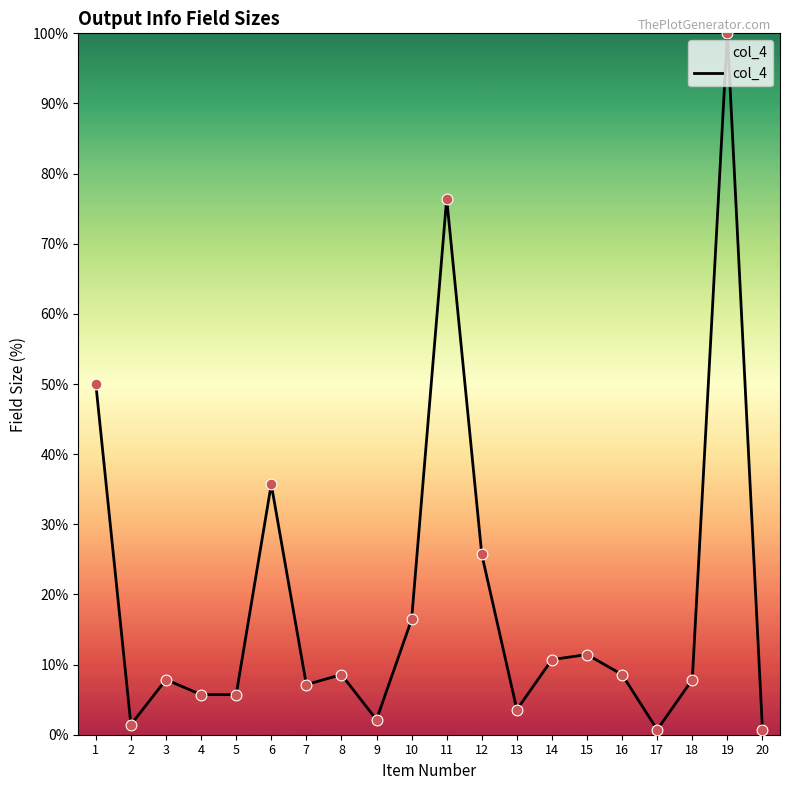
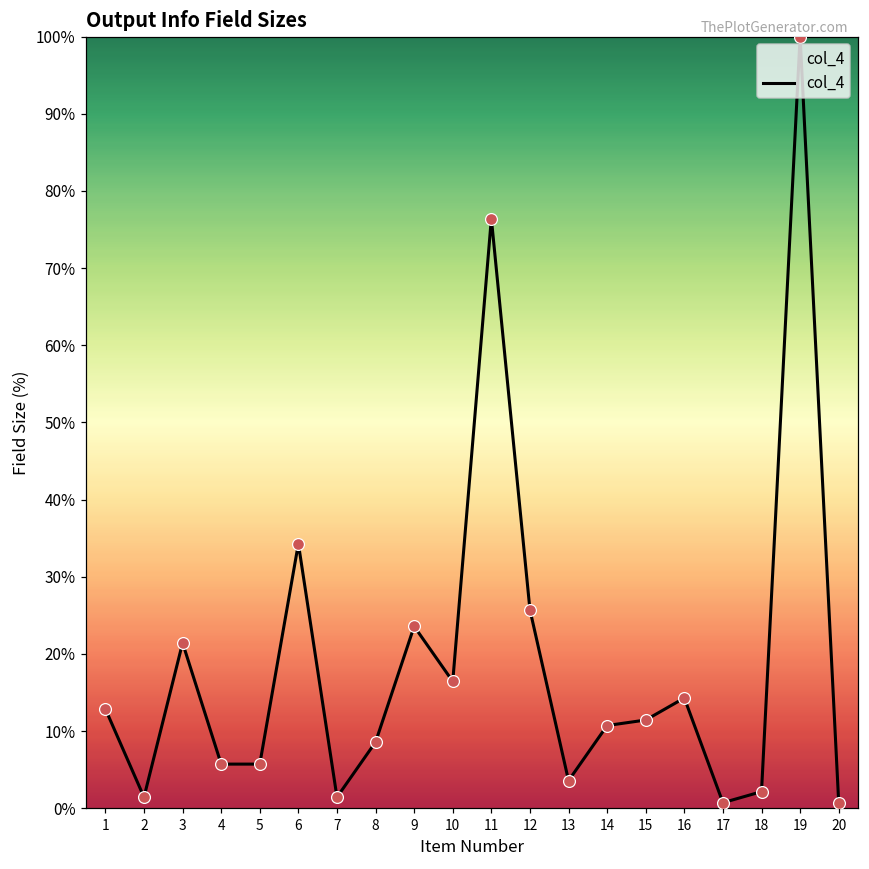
1: 50% -> 13%
3: 8% -> 21%
6: 36% -> 34%
7: 7% -> 1%
9: 2% -> 24%
16: 9% -> 14%
18: 8% -> 2%
